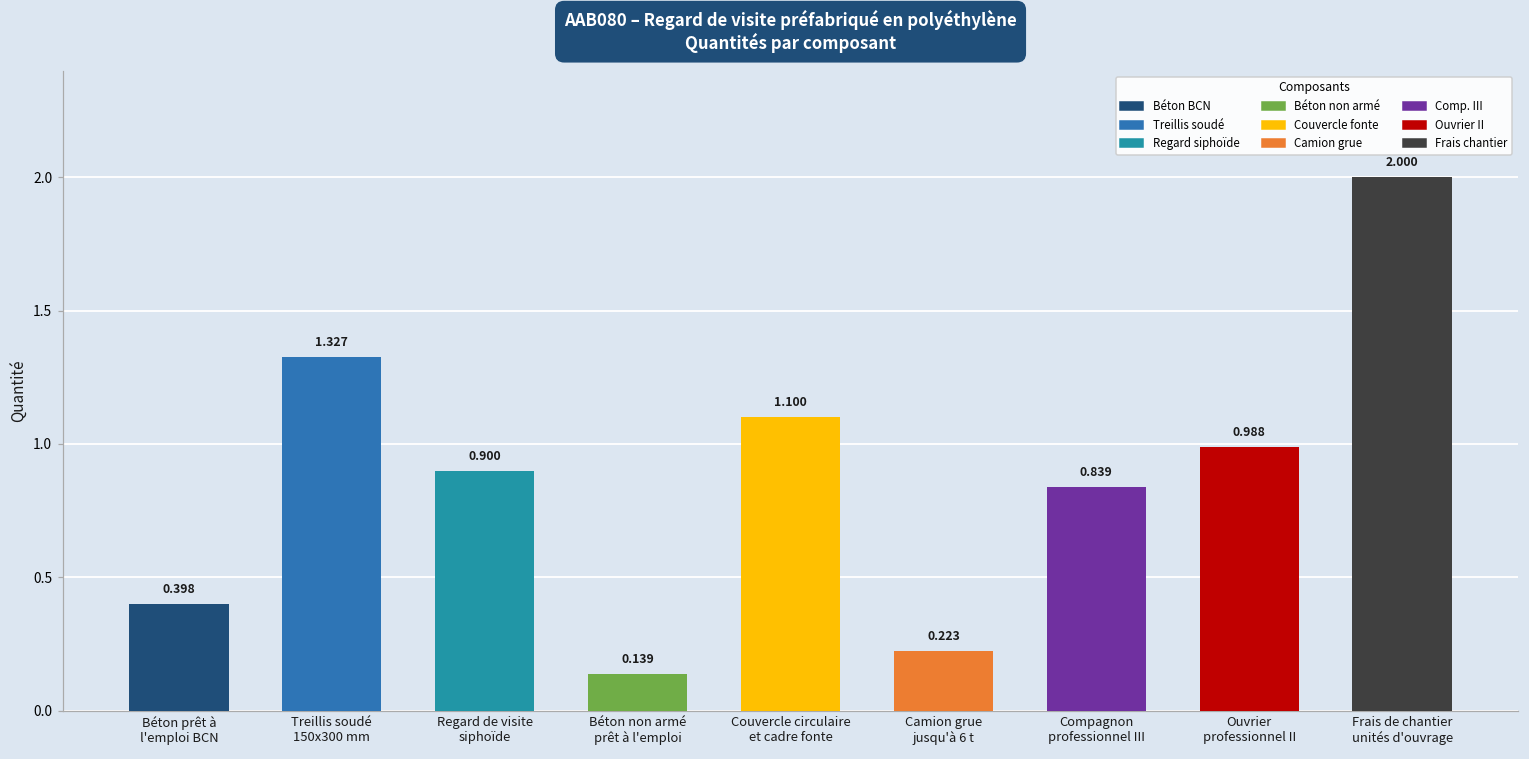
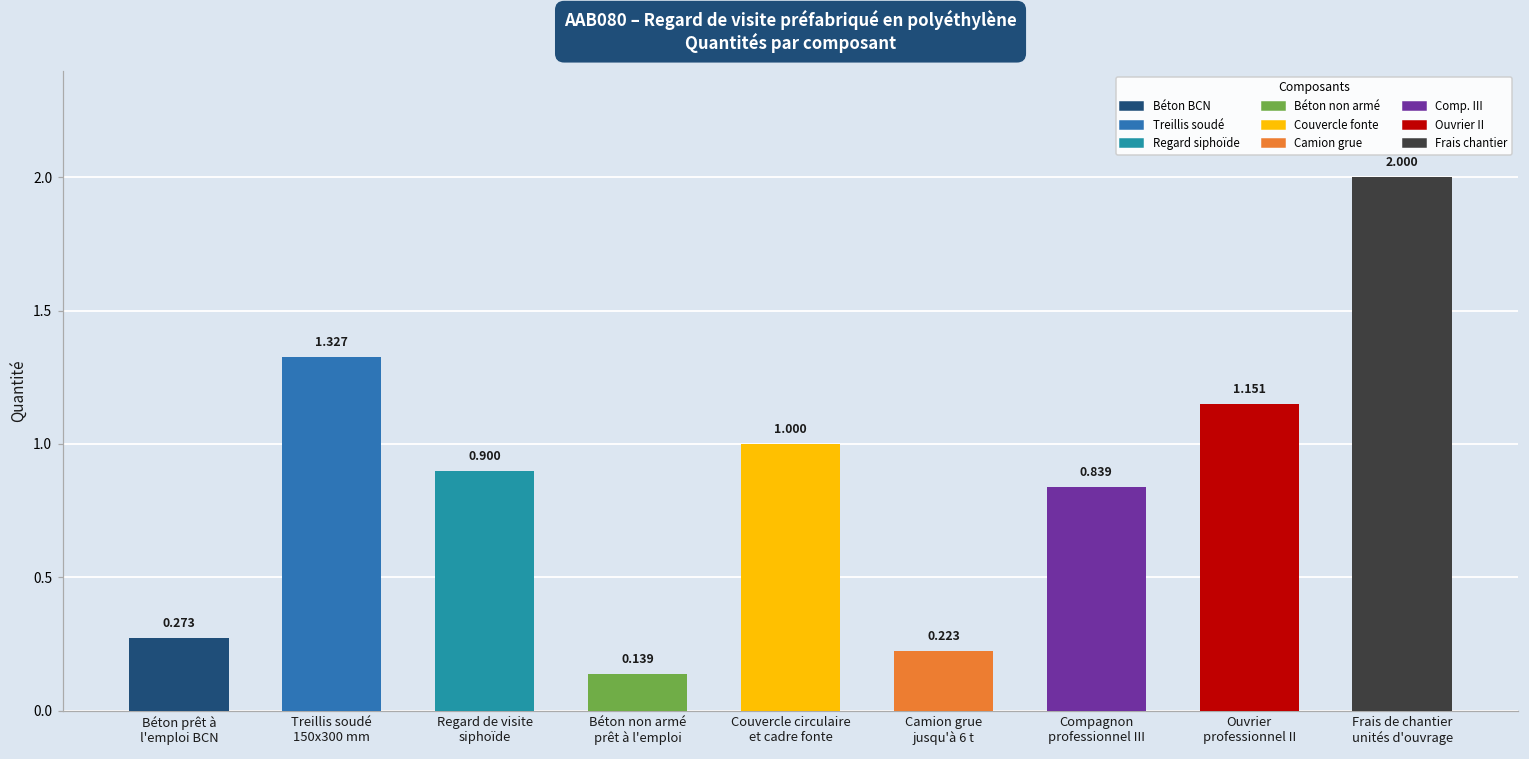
Béton prêt à l'emploi BCN: 0.398 -> 0.273
Couvercle circulaire et cadre fonte: 1.100 -> 1.000
Ouvrier professionnel II: 0.988 -> 1.151
